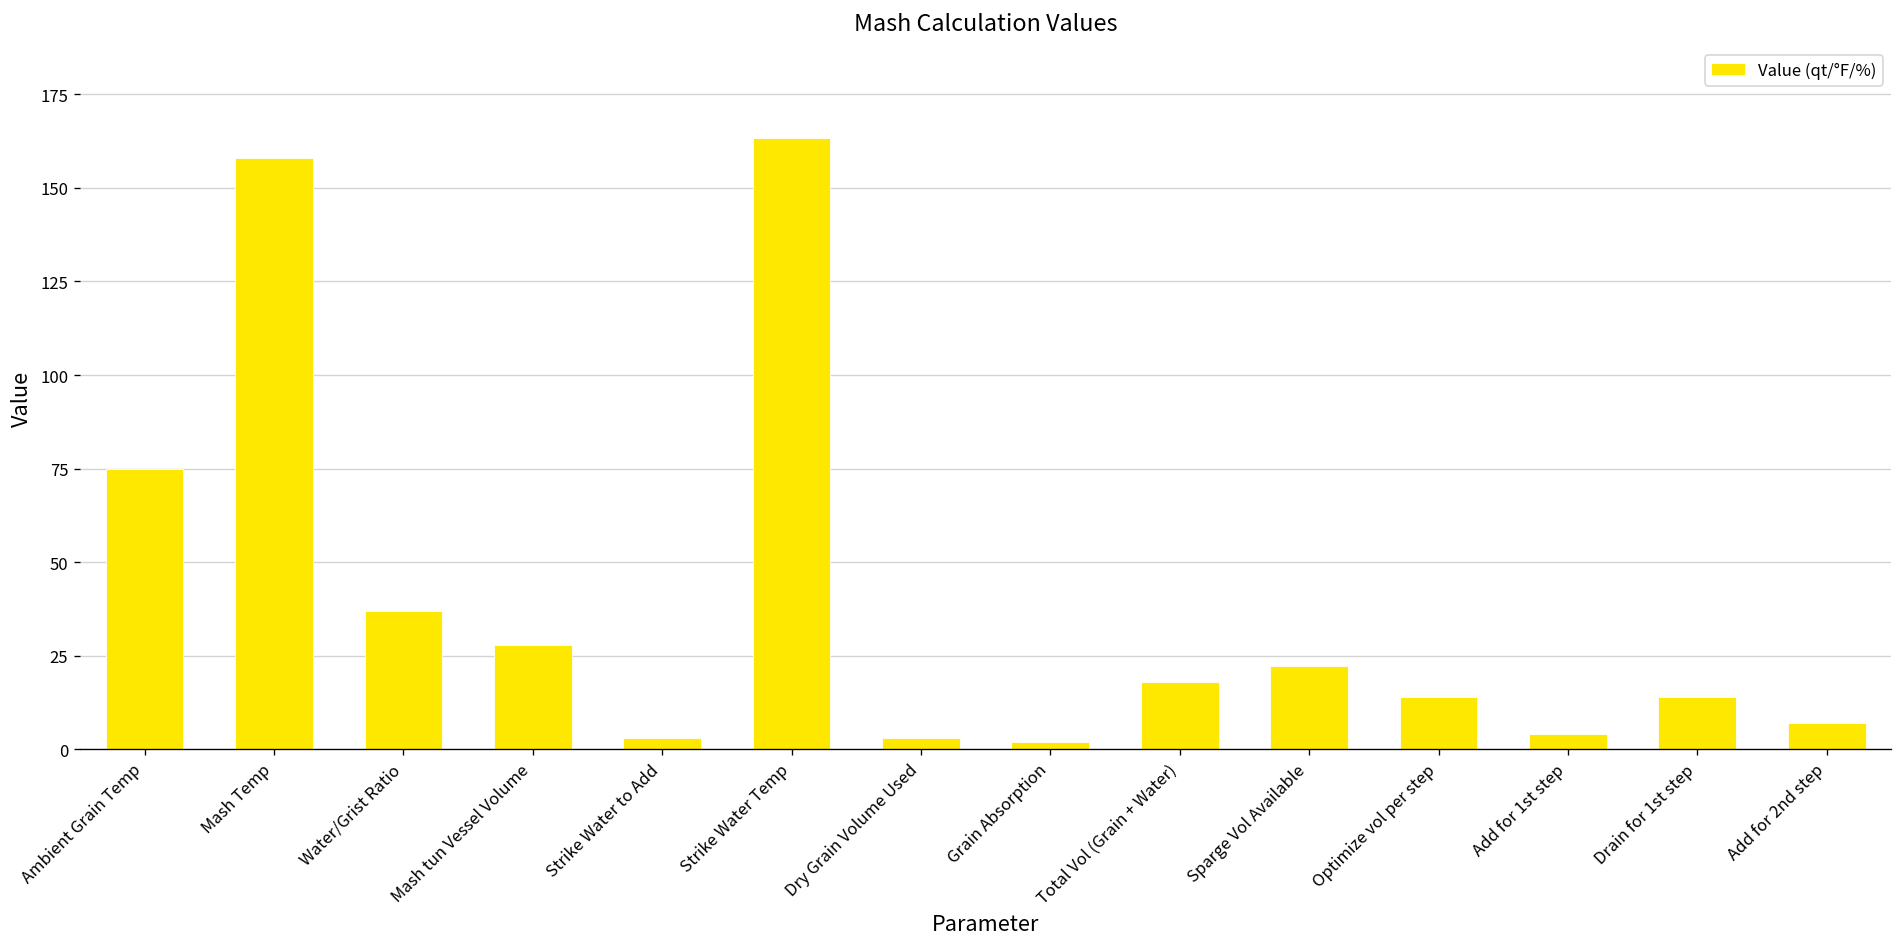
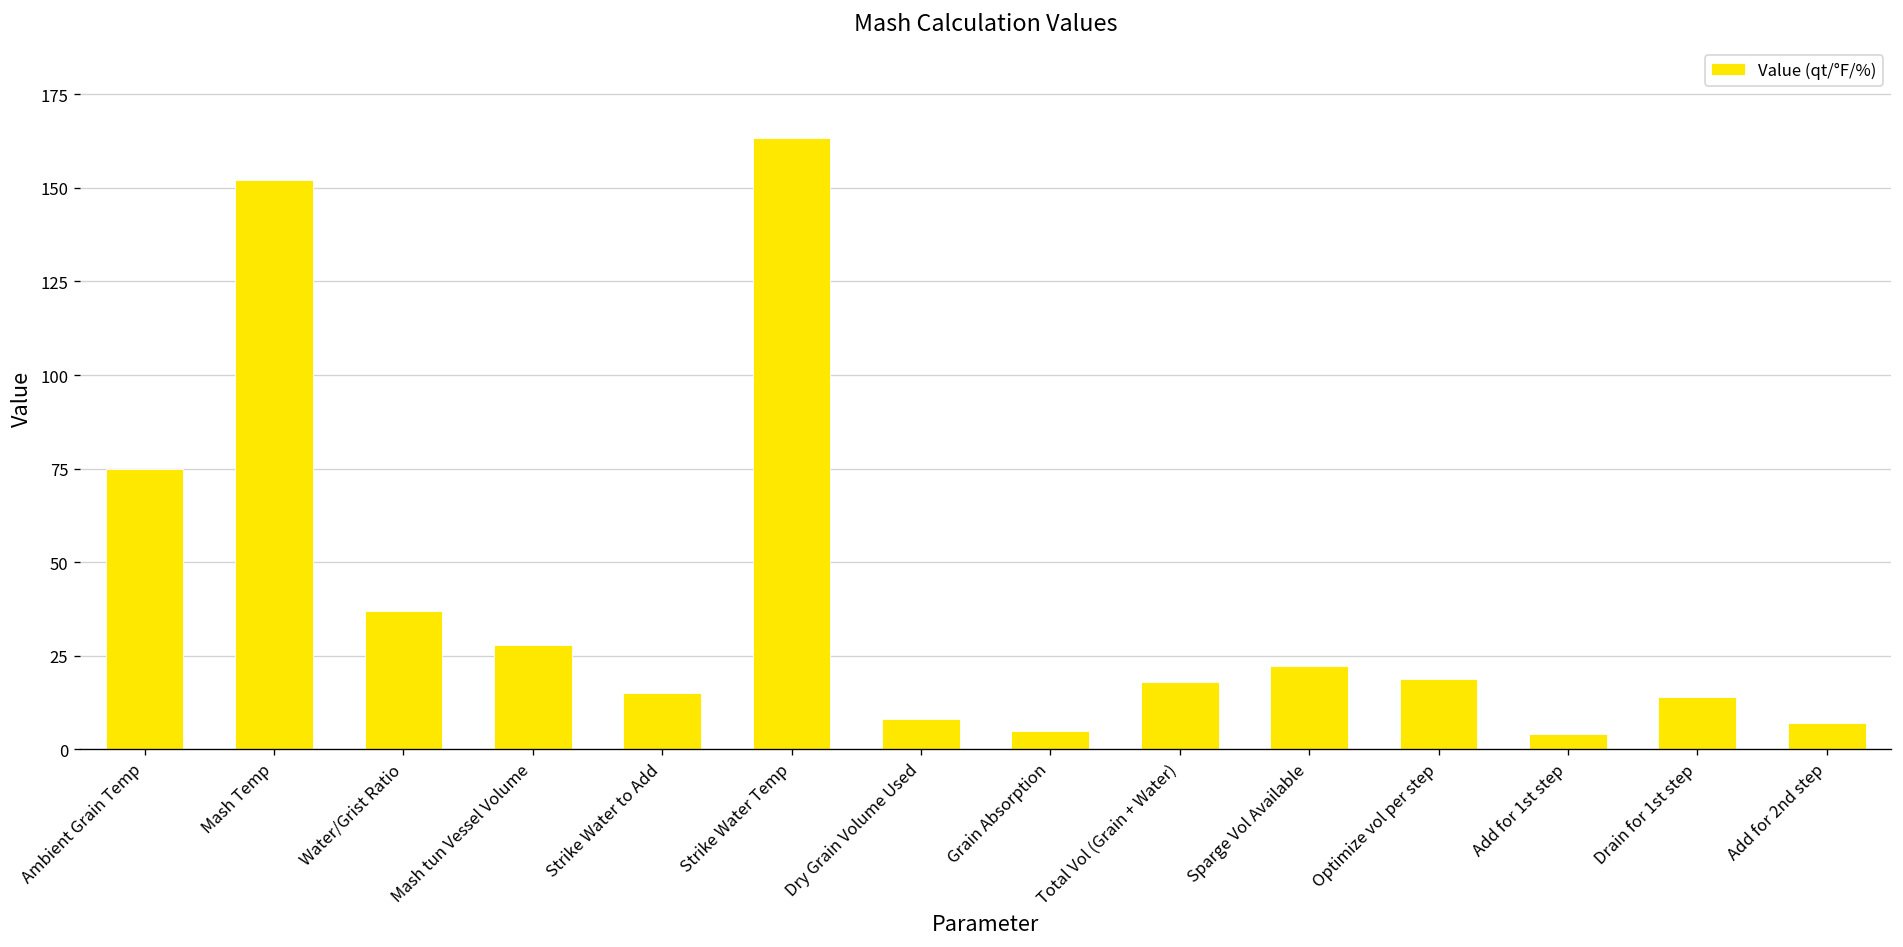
Mash Temp: 158 -> 152
Strike Water to Add: 3 -> 15
Dry Grain Volume Used: 3 -> 8
Grain Absorption: 2 -> 5
Optimize vol per step: 14 -> 19
